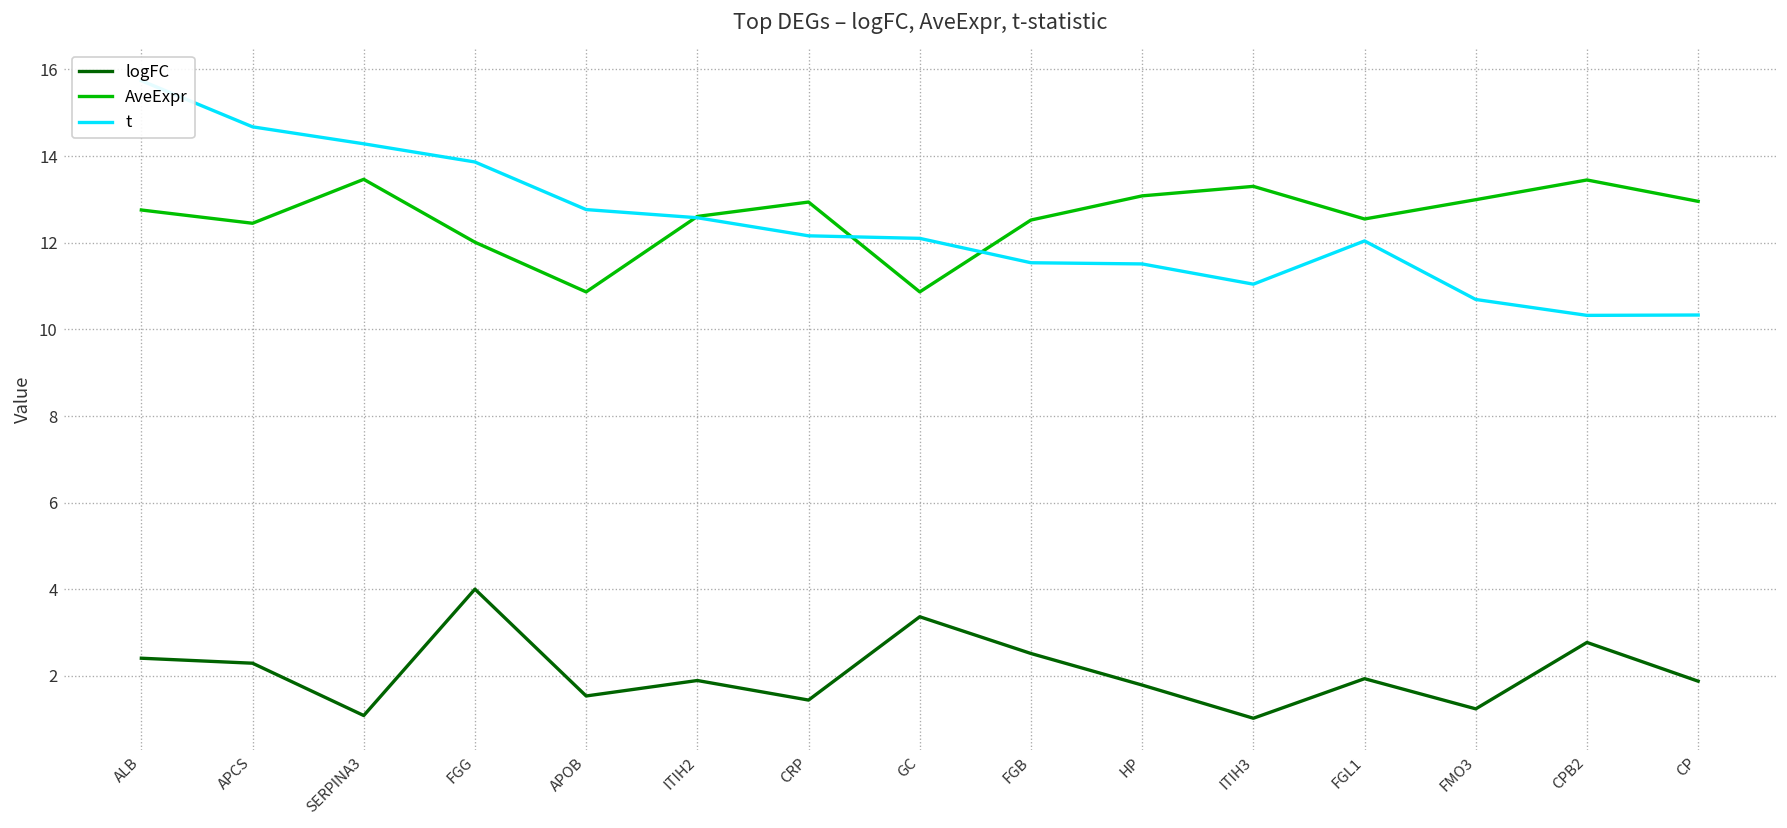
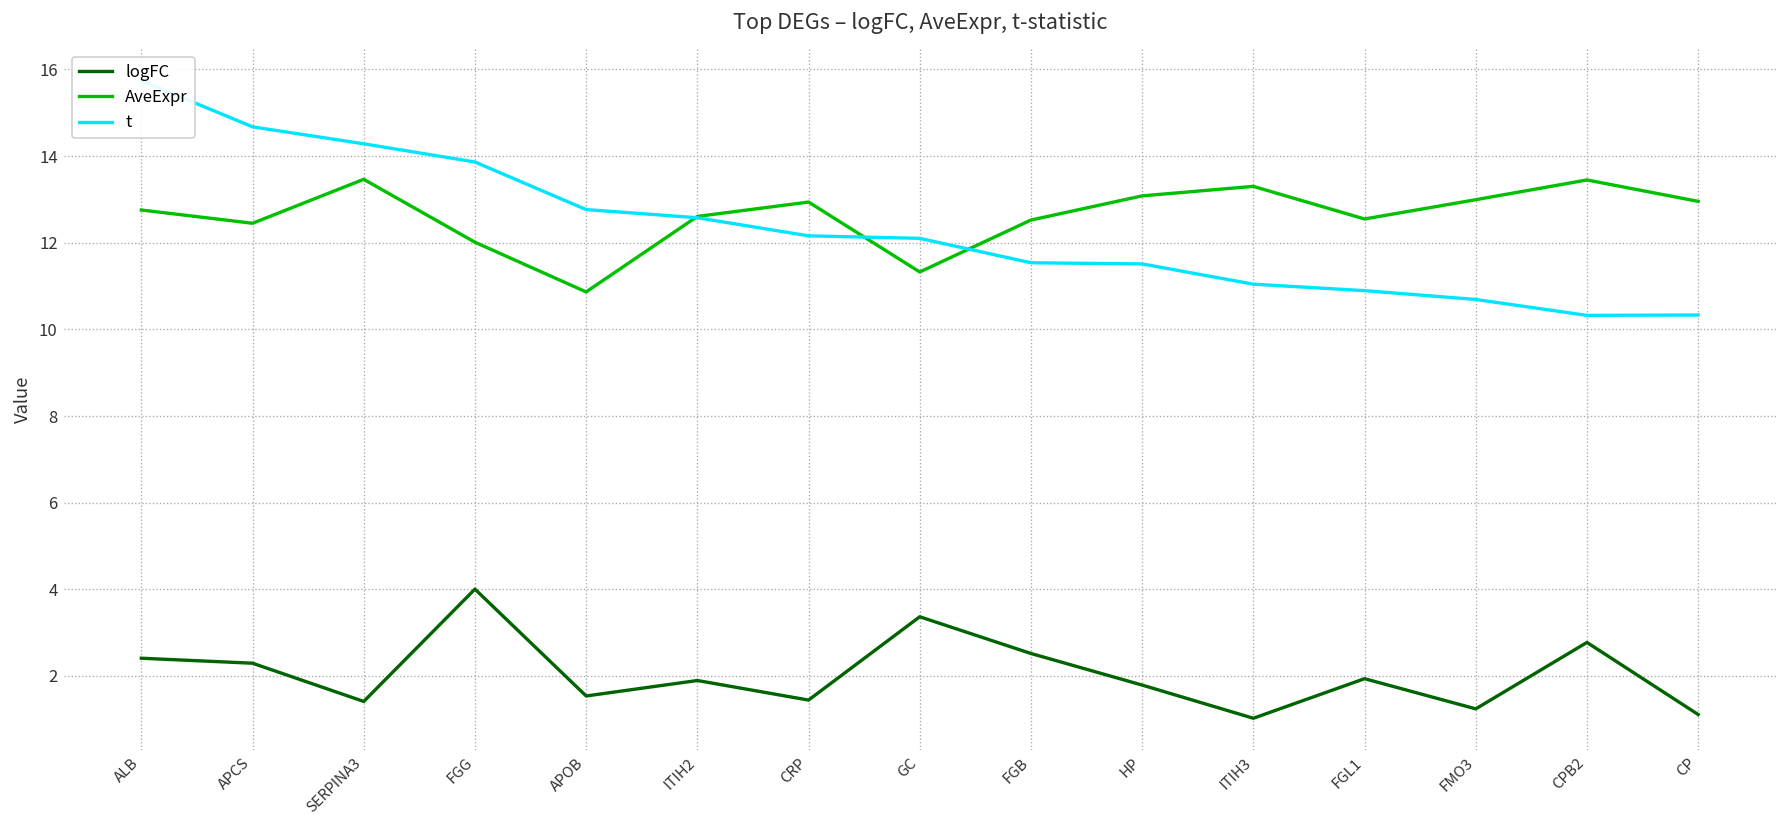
logFC, SERPINA3: 1.1 -> 1.4
AveExpr, GC: 10.9 -> 11.3
t, FGL1: 12.0 -> 10.9
logFC, CP: 1.9 -> 1.1
